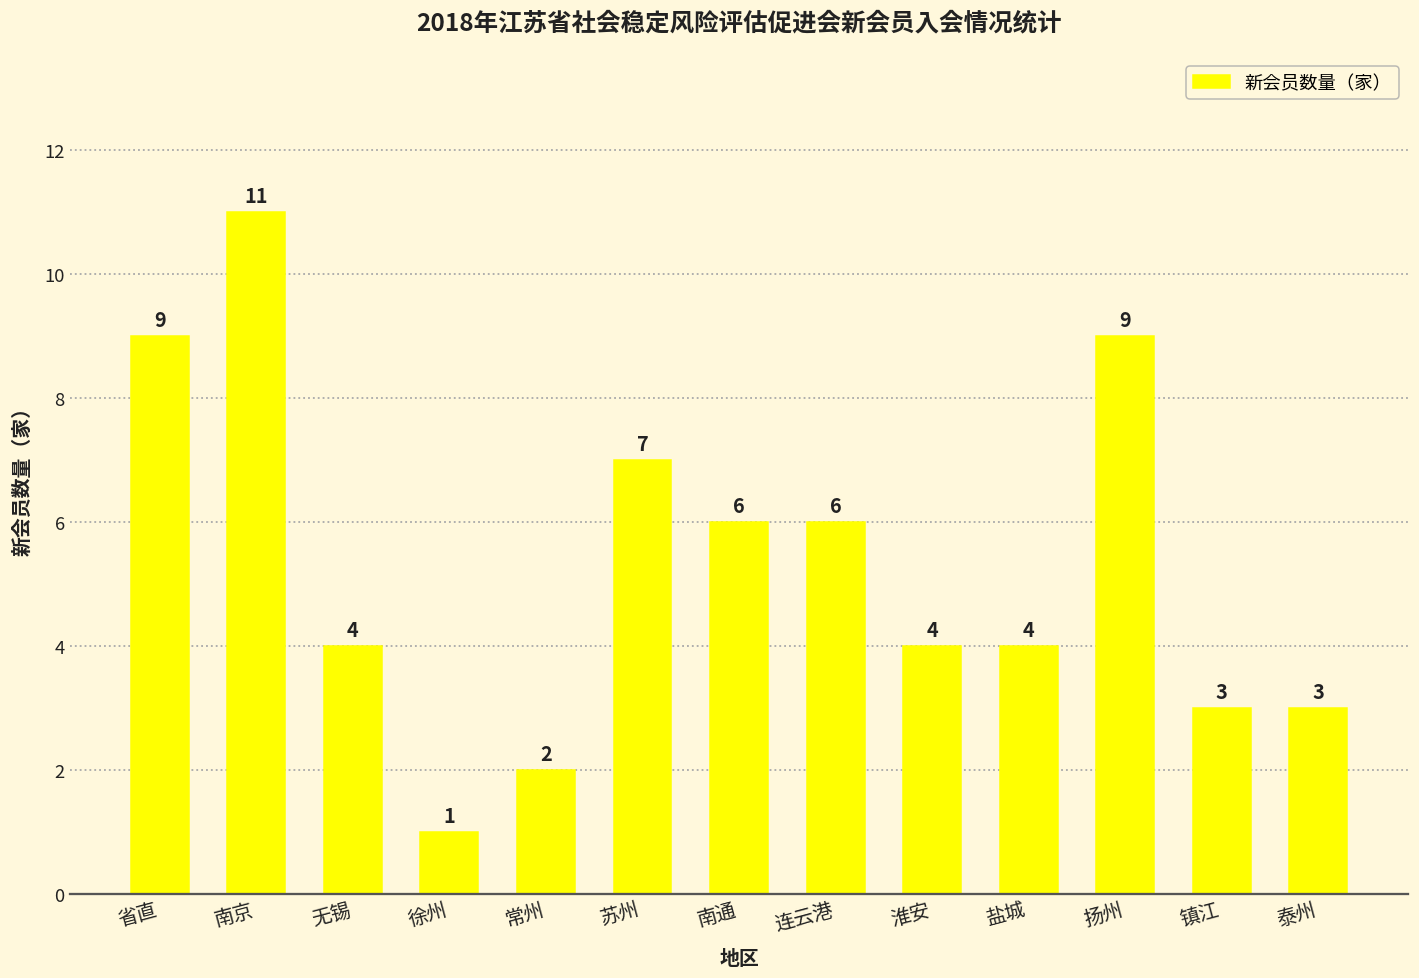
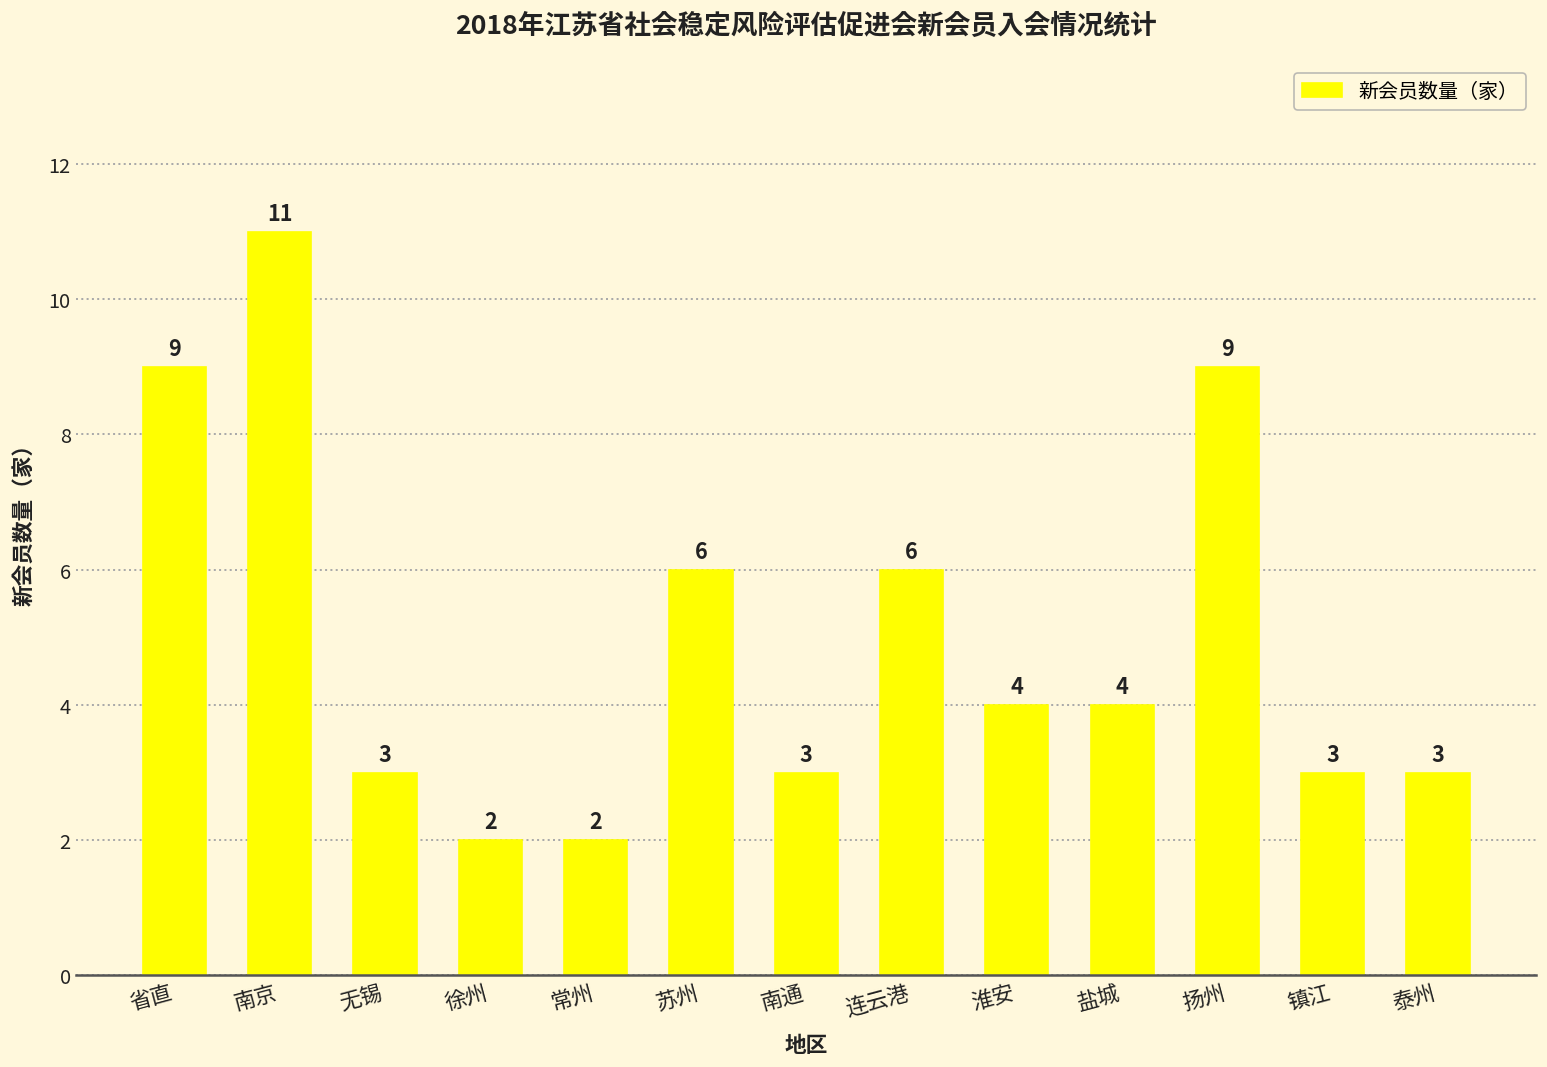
无锡: 4 -> 3
徐州: 1 -> 2
苏州: 7 -> 6
南通: 6 -> 3
